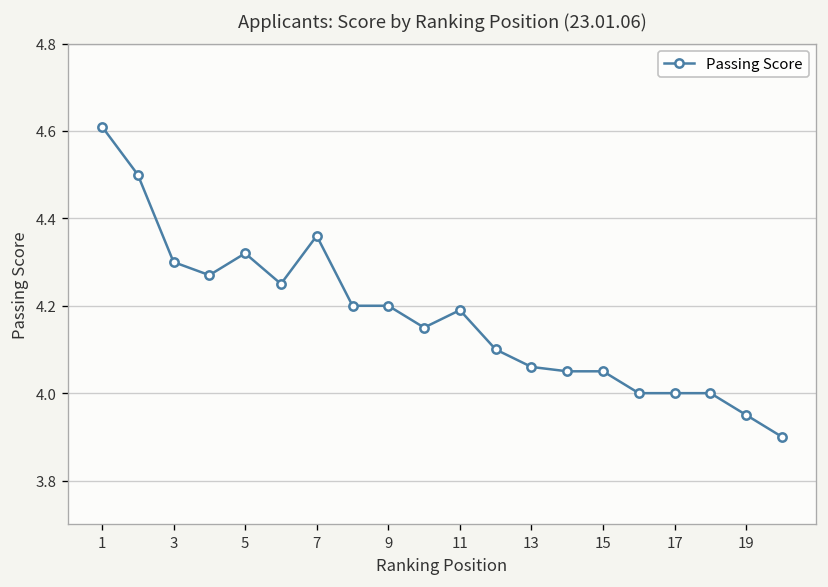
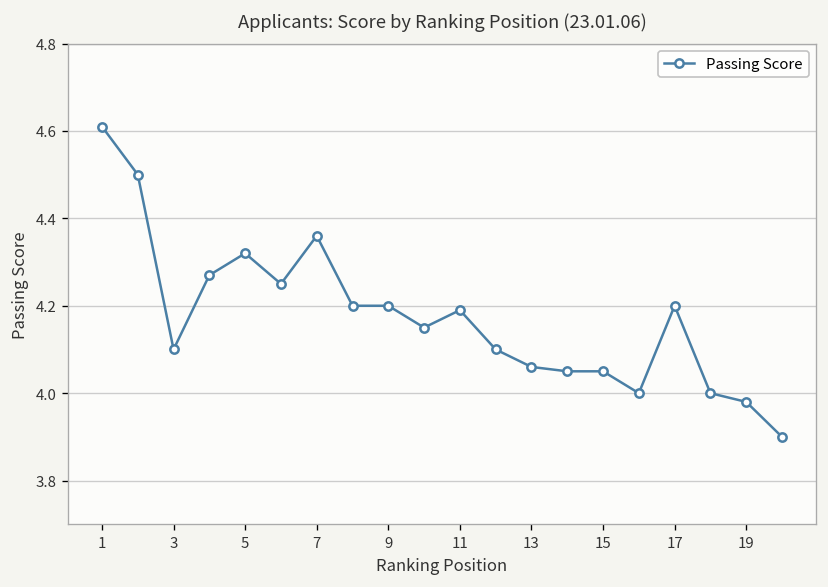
3: 4.3 -> 4.1
17: 4.0 -> 4.2
19: 3.95 -> 3.98
